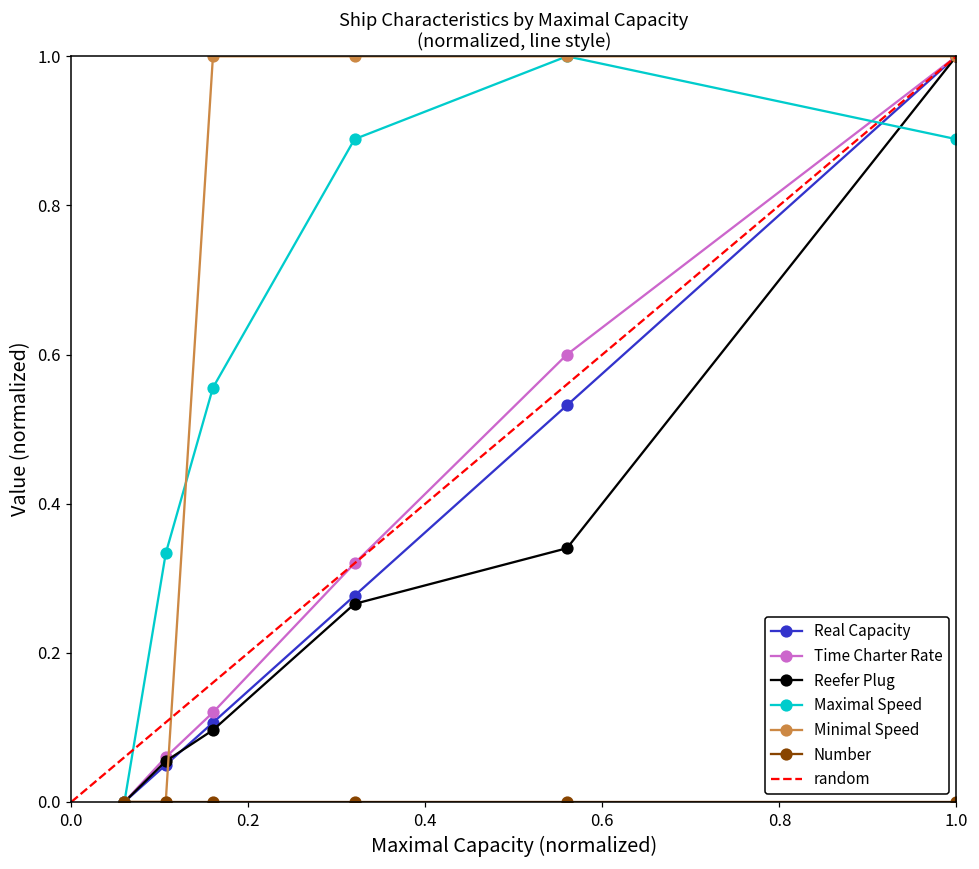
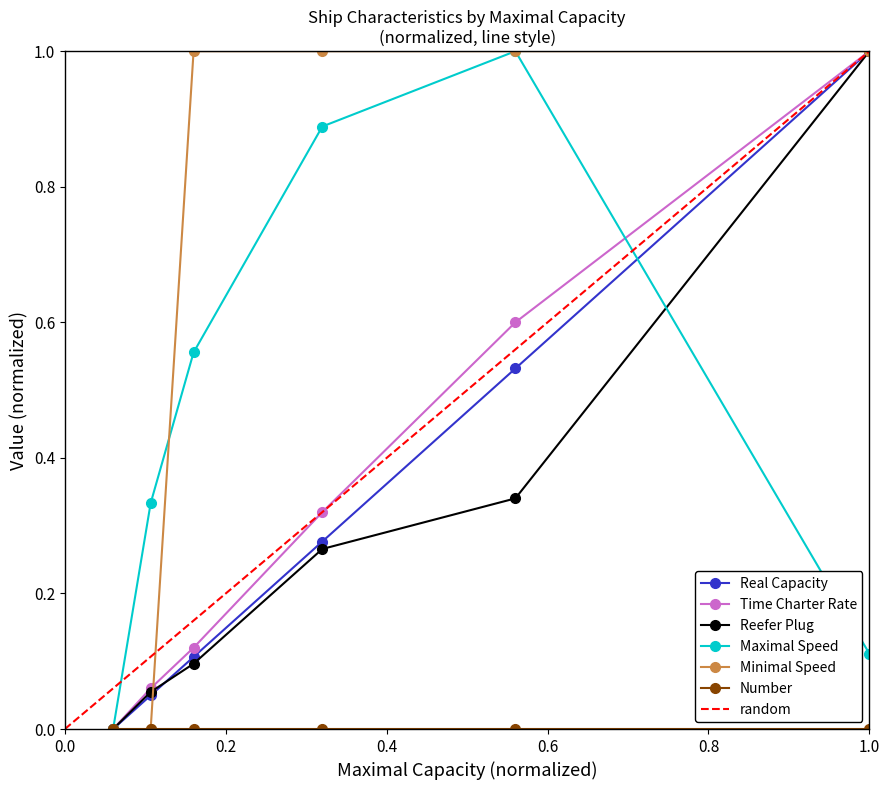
Maximal Speed, 1.0: 0.89 -> 0.11
